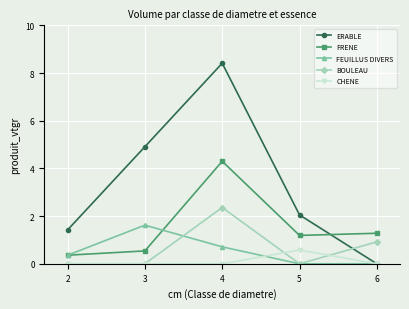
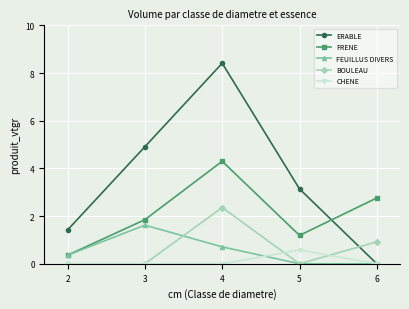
FRENE, 3: 0.5 -> 1.9
ERABLE, 5: 2.1 -> 3.1
FRENE, 6: 1.3 -> 2.8
